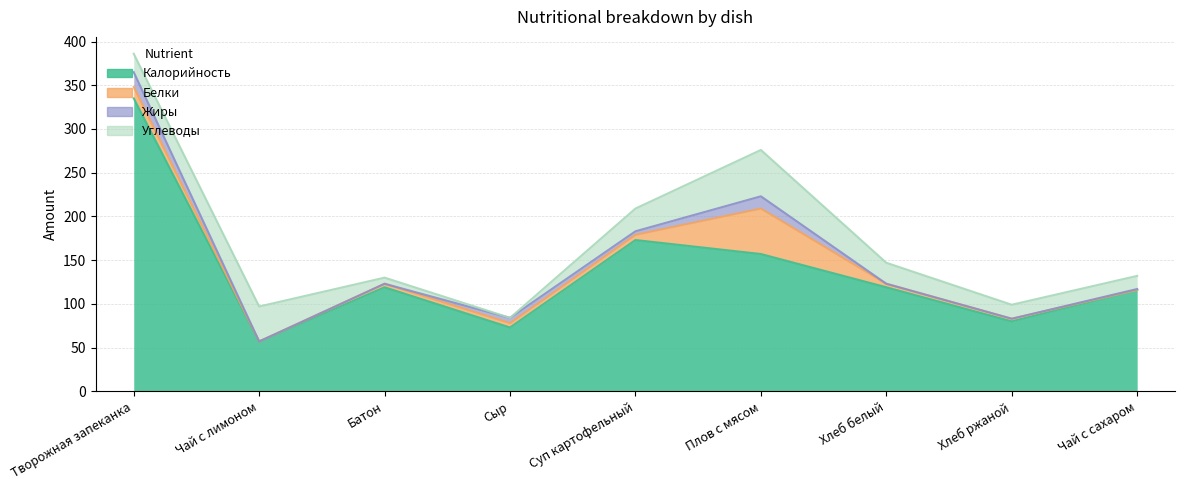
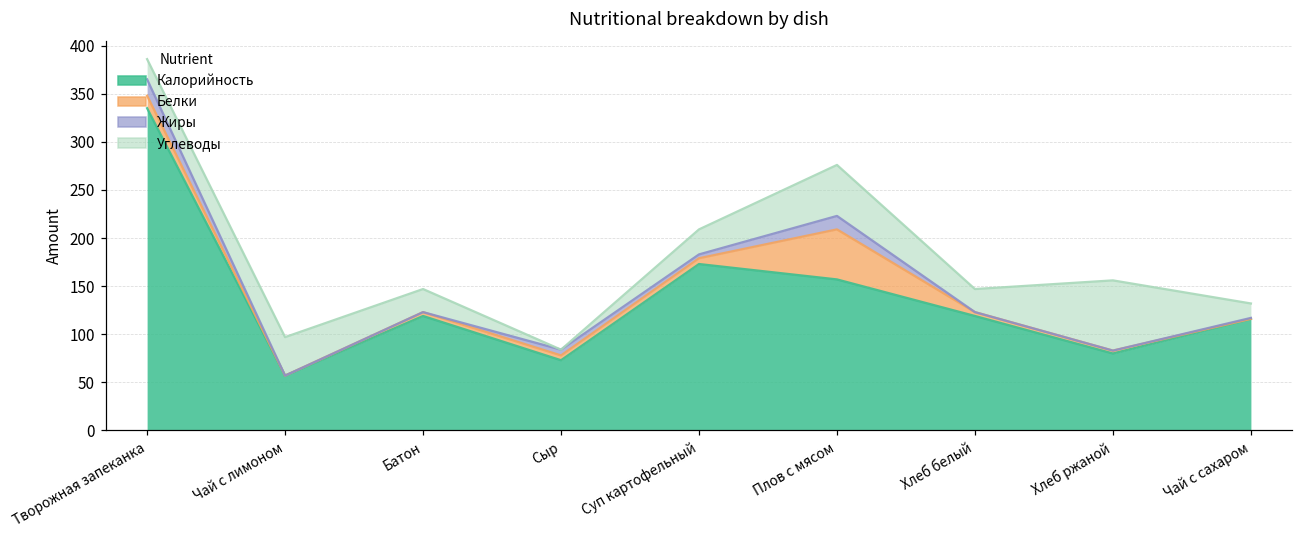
Углеводы, Батон: 10 -> 20
Углеводы, Хлеб ржаной: 20 -> 70
